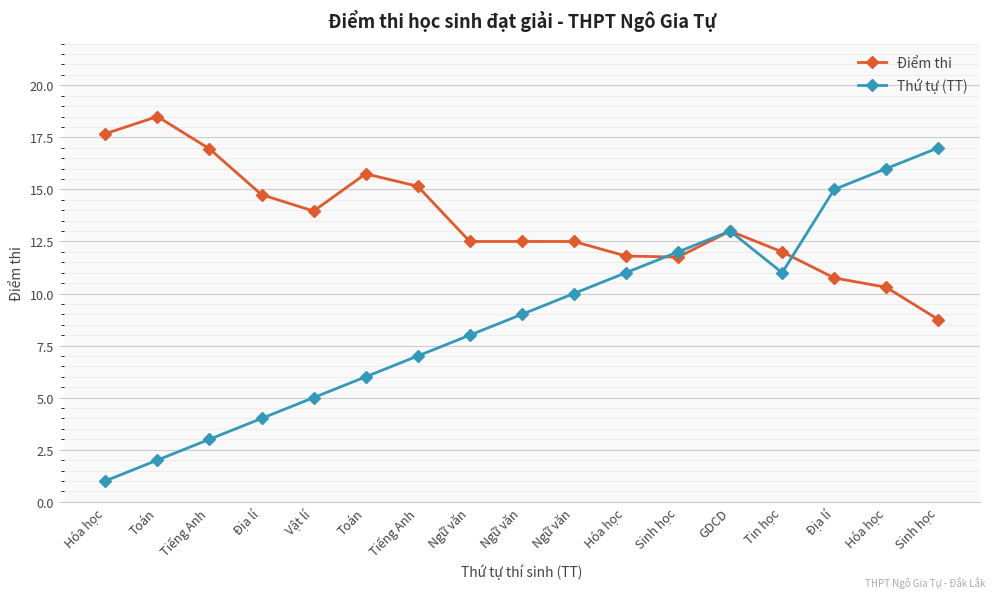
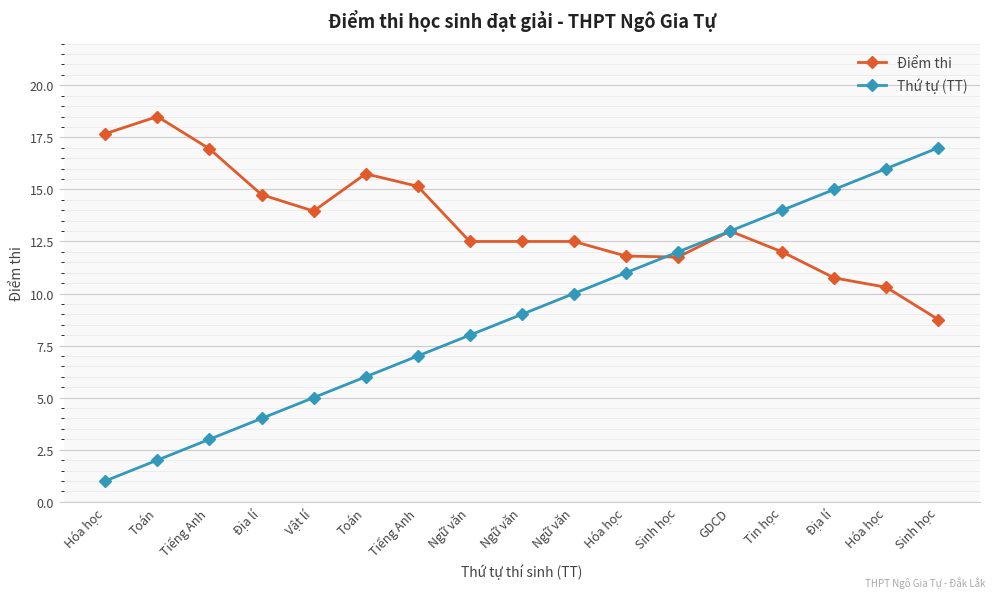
Thứ tự (TT), Tin học: 11 -> 14
